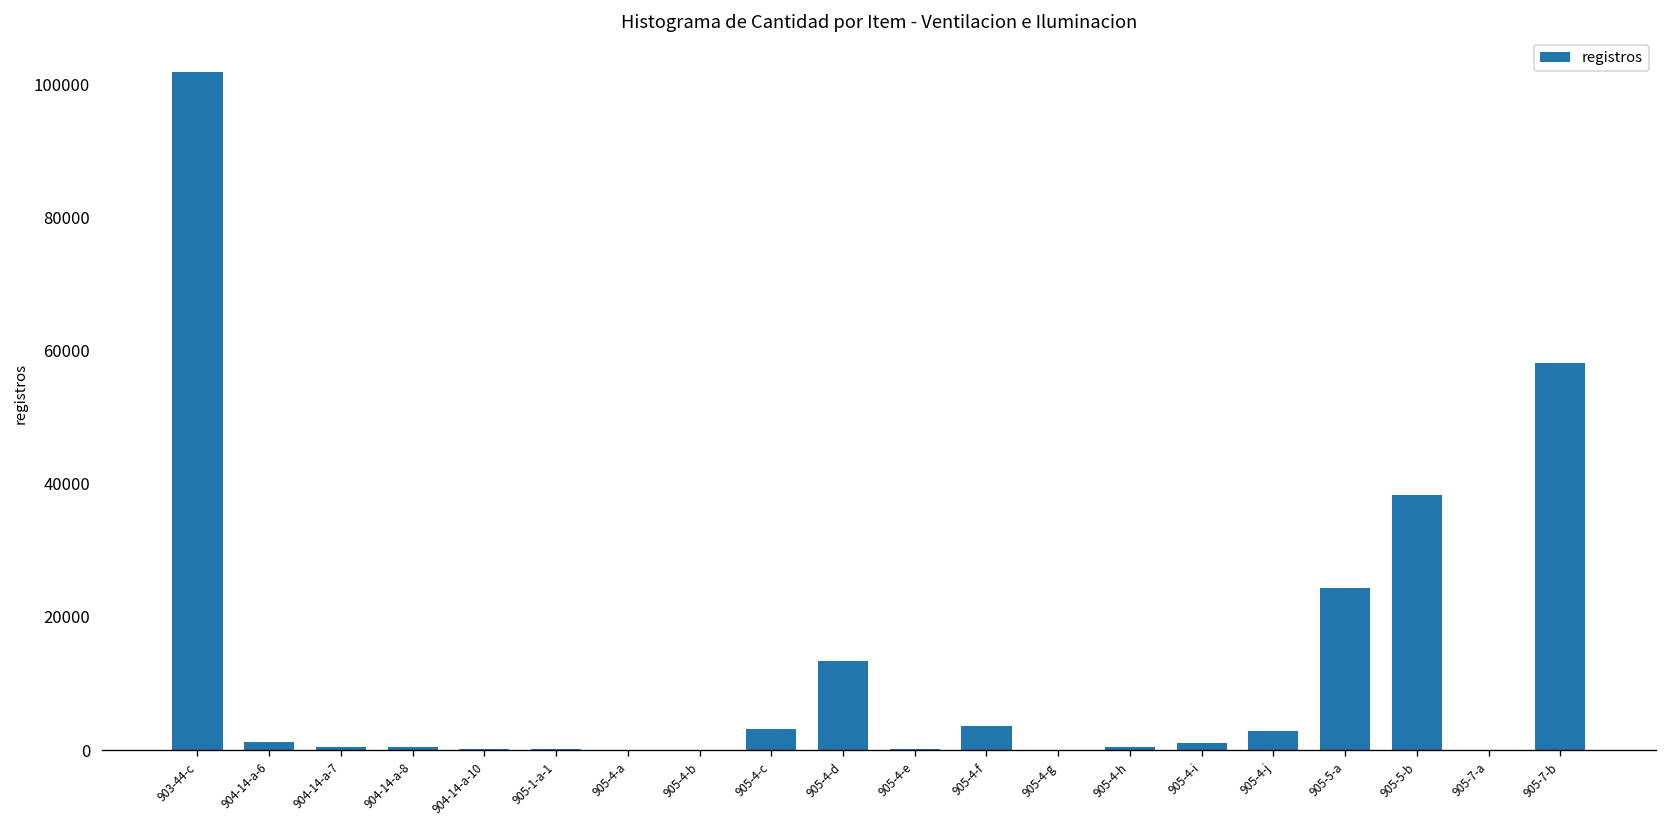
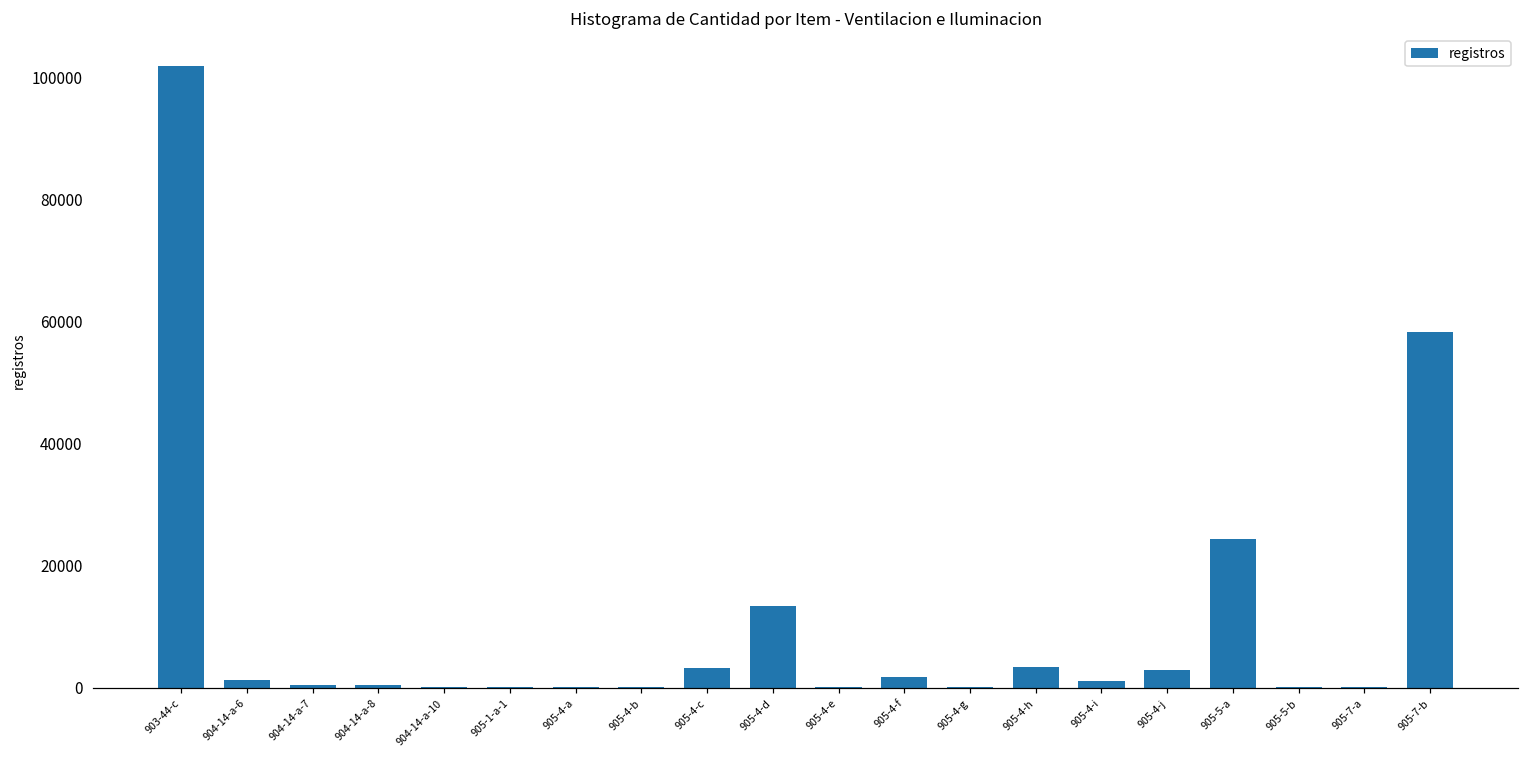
905-4-f: 4000 -> 2000
905-4-h: 0 -> 3000
905-5-b: 38000 -> 0
